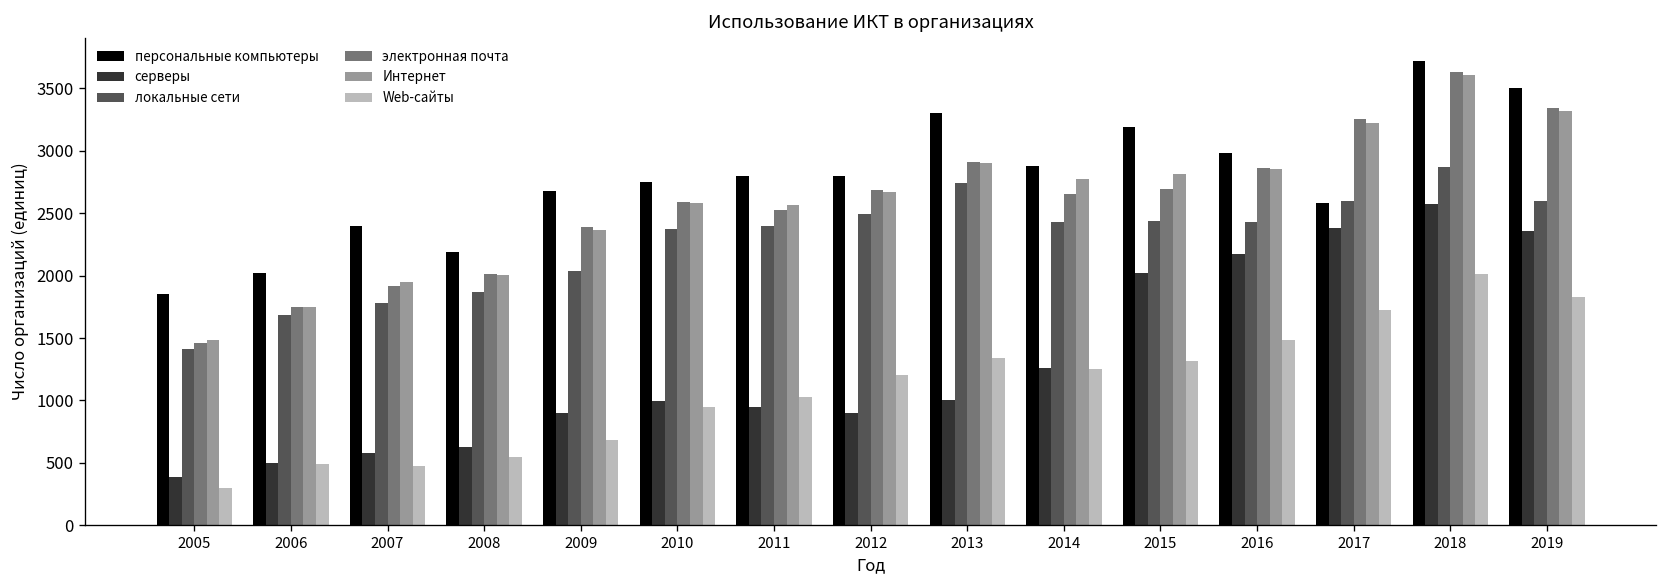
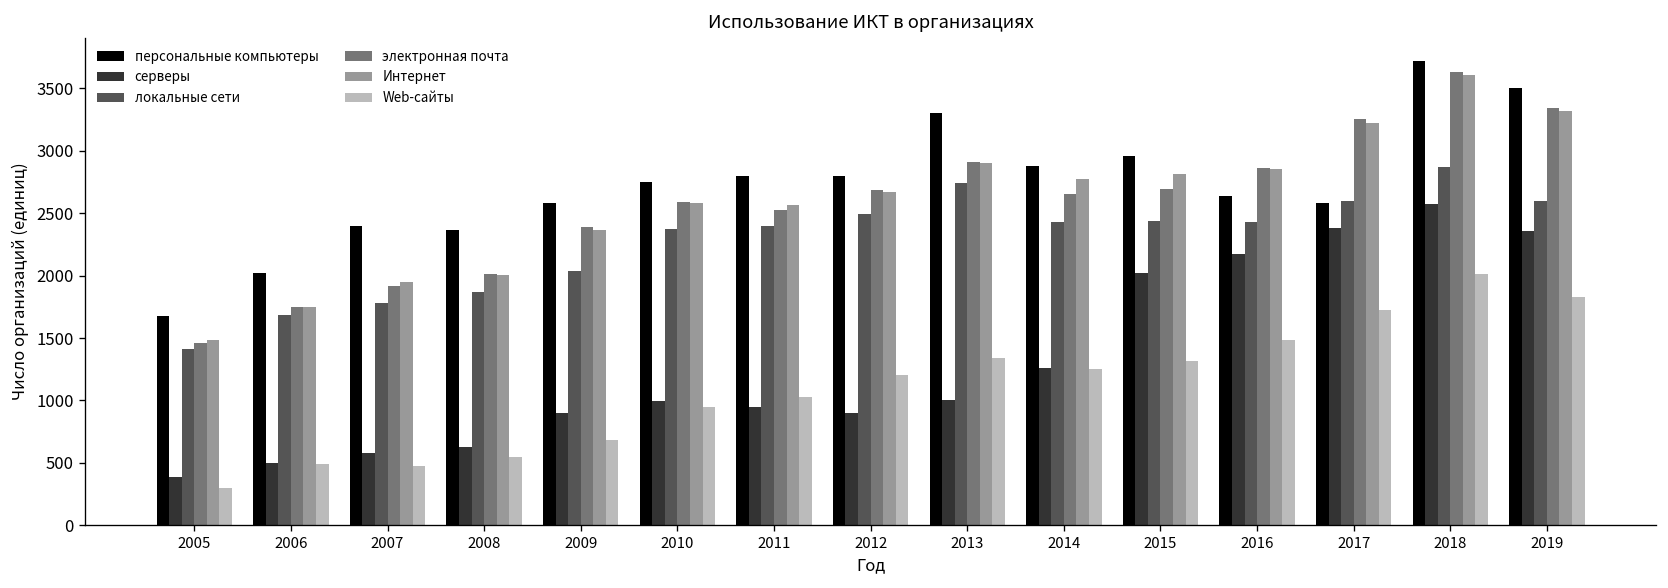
персональные компьютеры, 2005: 1850 -> 1670
персональные компьютеры, 2008: 2190 -> 2370
персональные компьютеры, 2009: 2680 -> 2580
персональные компьютеры, 2015: 3190 -> 2960
персональные компьютеры, 2016: 2980 -> 2640
